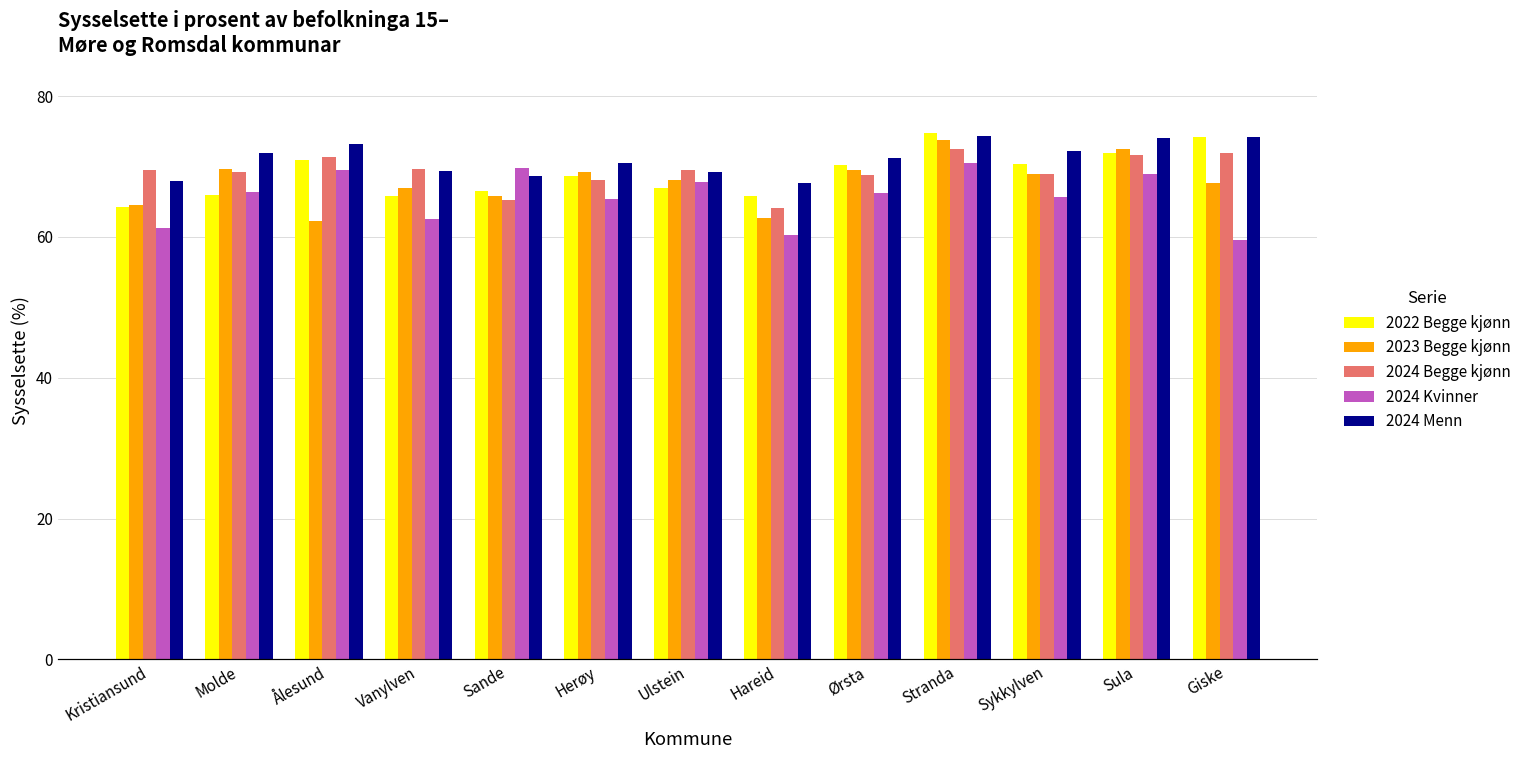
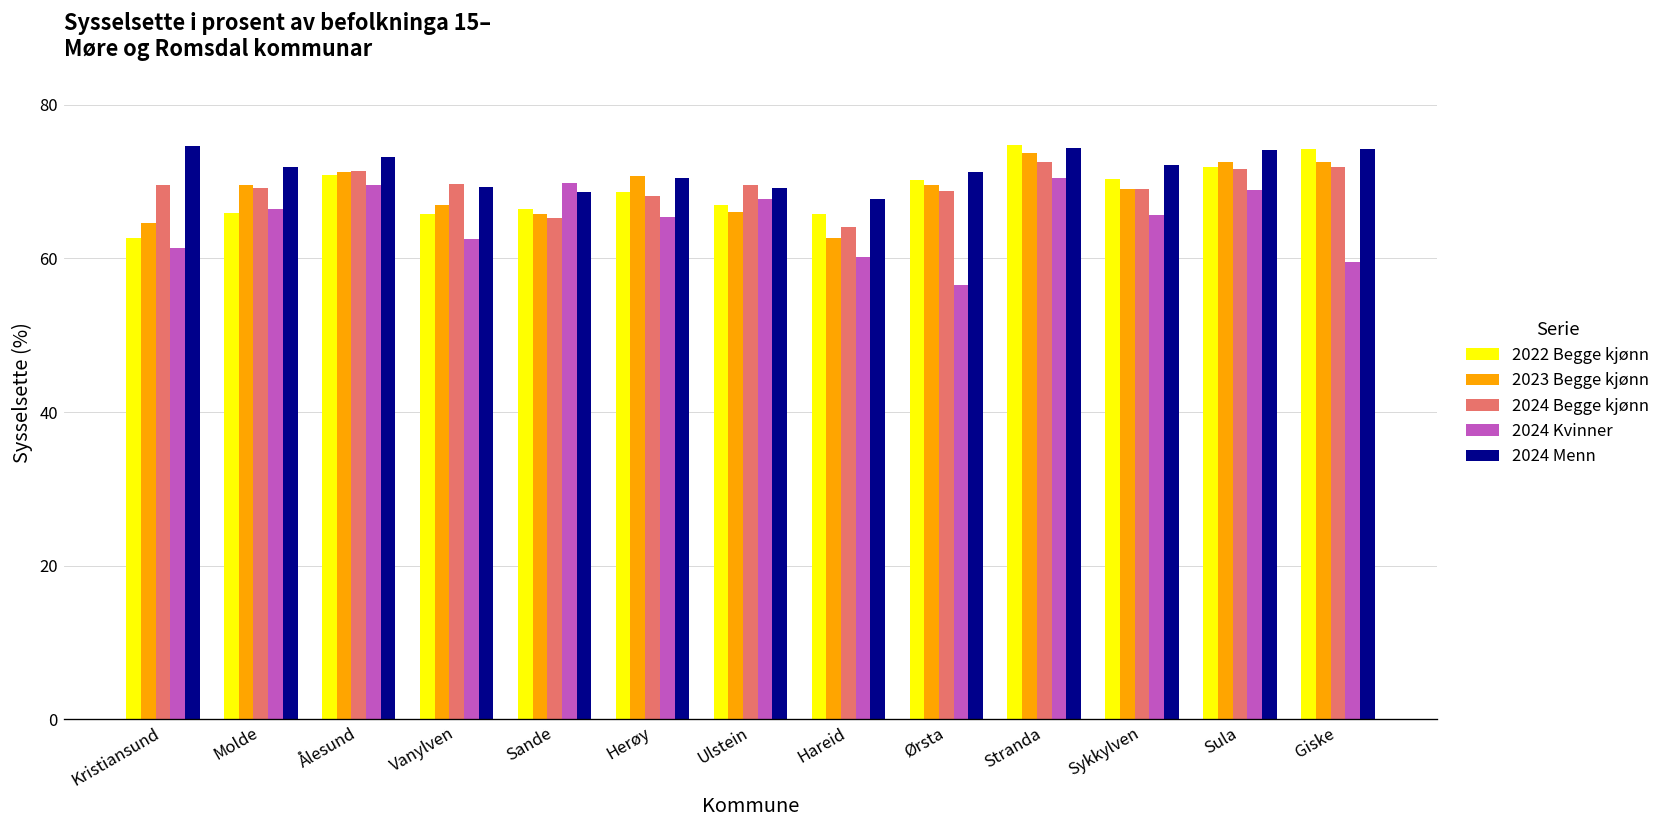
2022 Begge kjønn, Kristiansund: 64 -> 63
2024 Menn, Kristiansund: 68 -> 75
2023 Begge kjønn, Ålesund: 62 -> 71
2023 Begge kjønn, Herøy: 69 -> 71
2023 Begge kjønn, Ulstein: 68 -> 66
2024 Kvinner, Ørsta: 66 -> 57
2023 Begge kjønn, Giske: 68 -> 73
